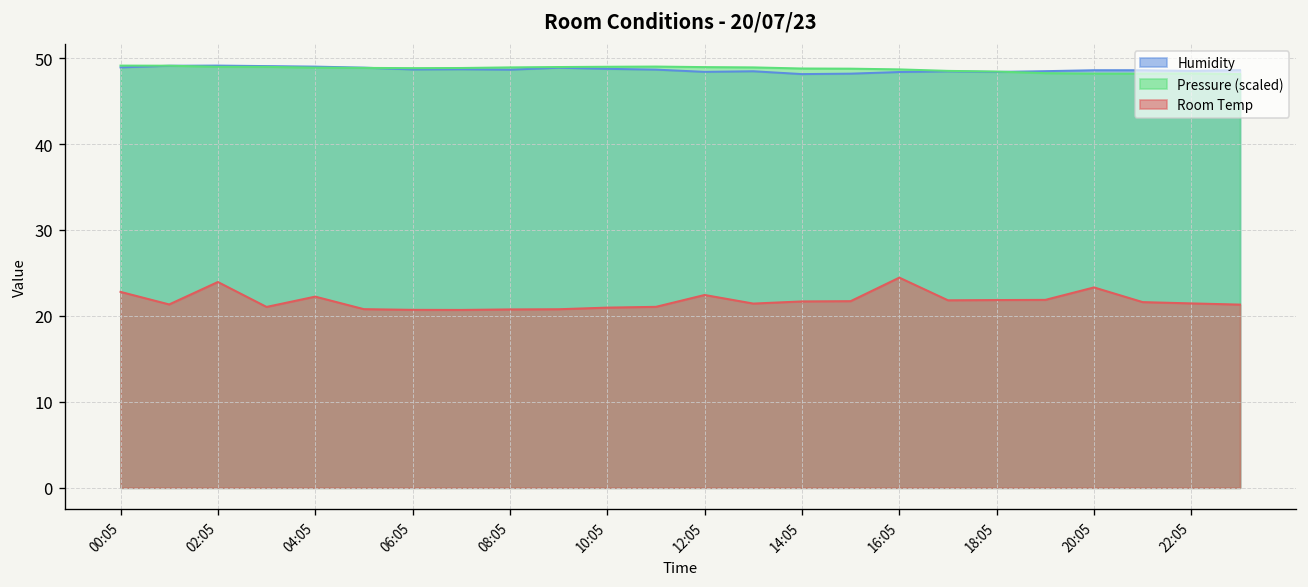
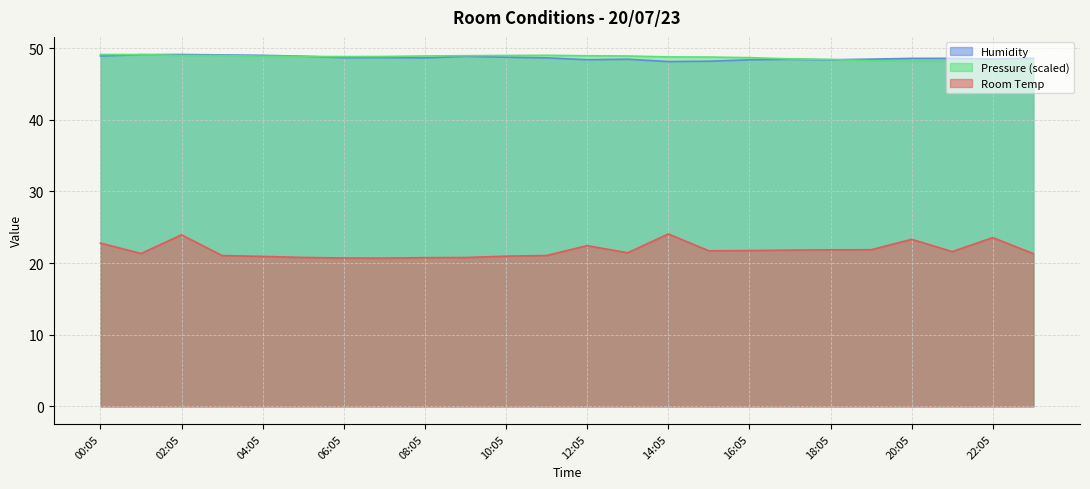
Room Temp, 04:05: 22 -> 21
Room Temp, 14:05: 22 -> 24
Room Temp, 16:05: 24 -> 22
Room Temp, 22:05: 21 -> 24
